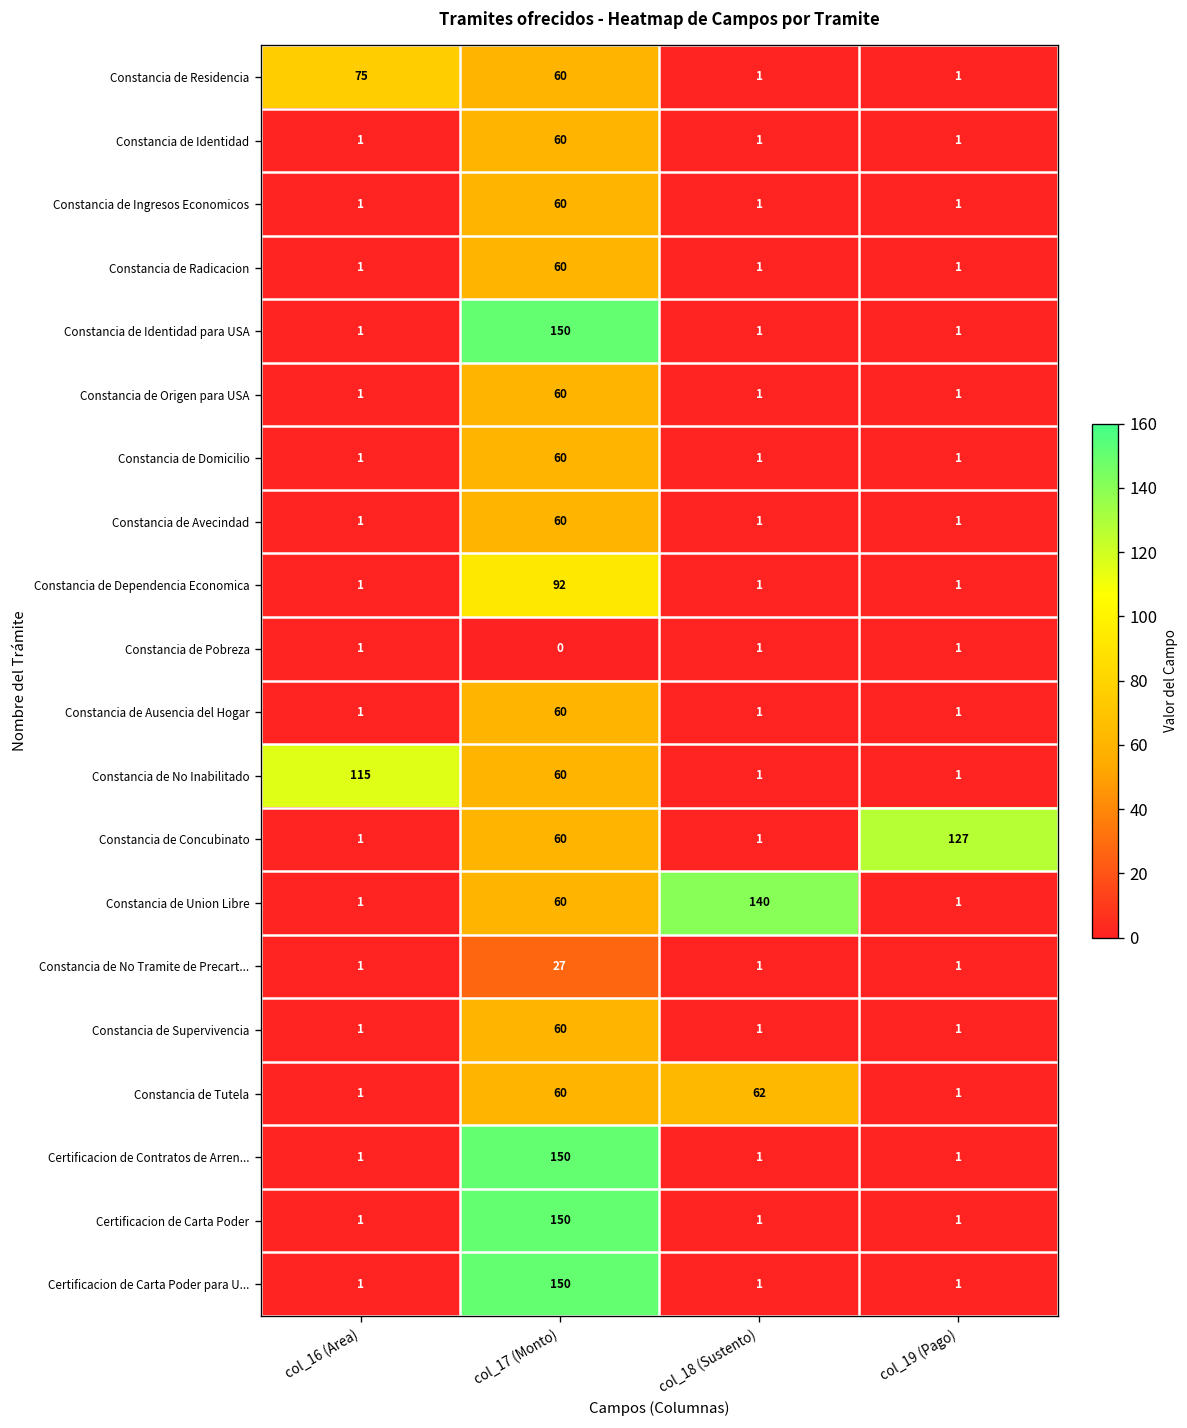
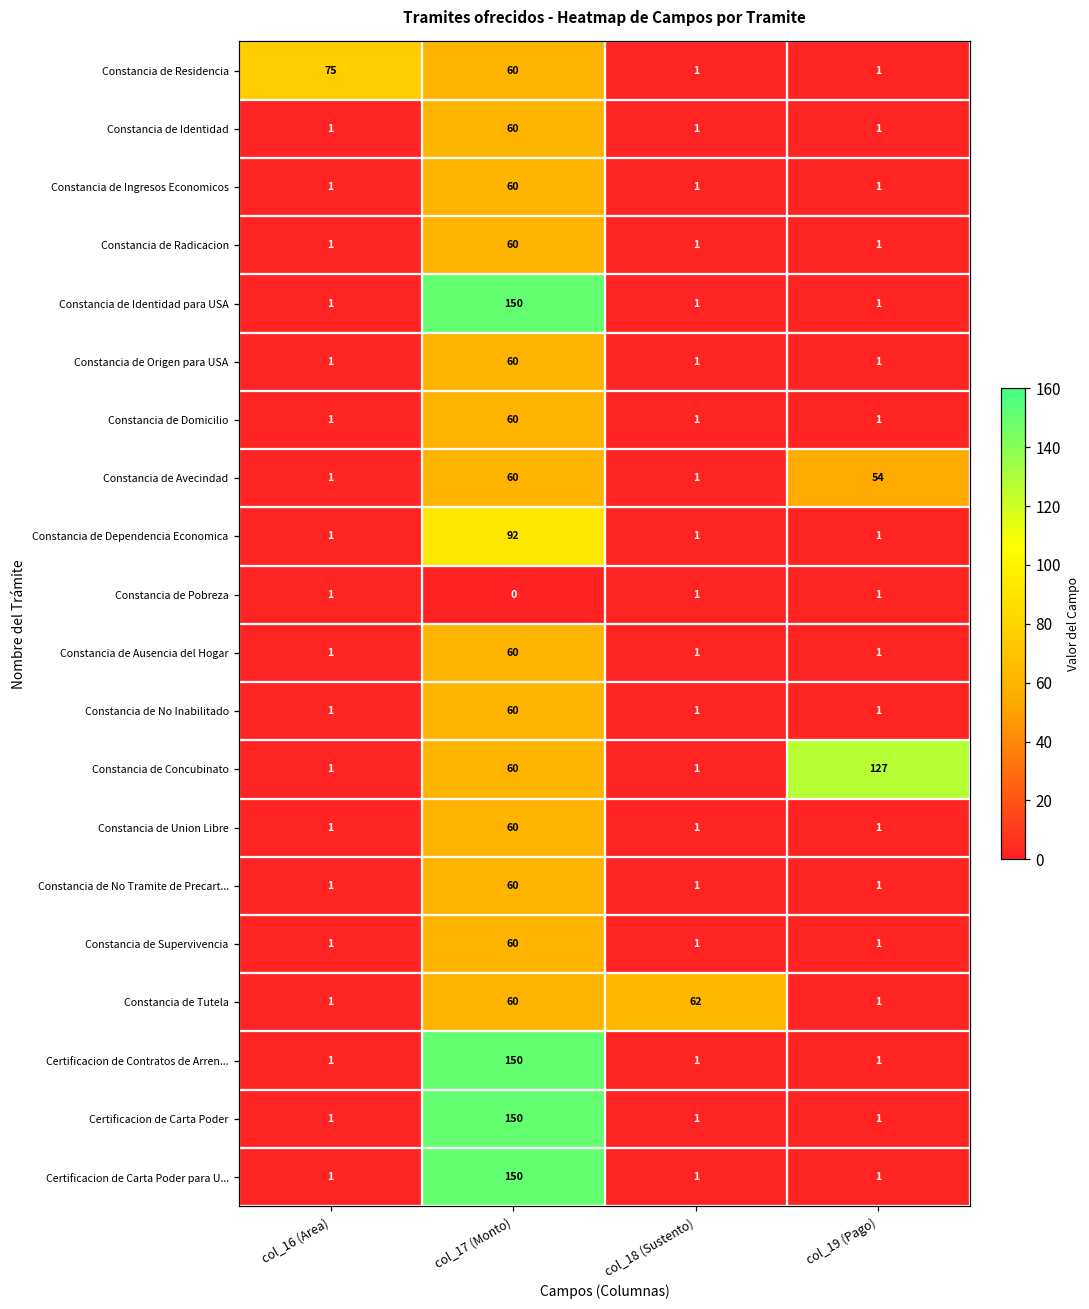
Constancia de Avecindad, col_19 (Pago): 1 -> 54
Constancia de No Inabilitado, col_16 (Area): 115 -> 1
Constancia de Union Libre, col_18 (Sustento): 140 -> 1
Constancia de No Tramite de Precart..., col_17 (Monto): 27 -> 60
